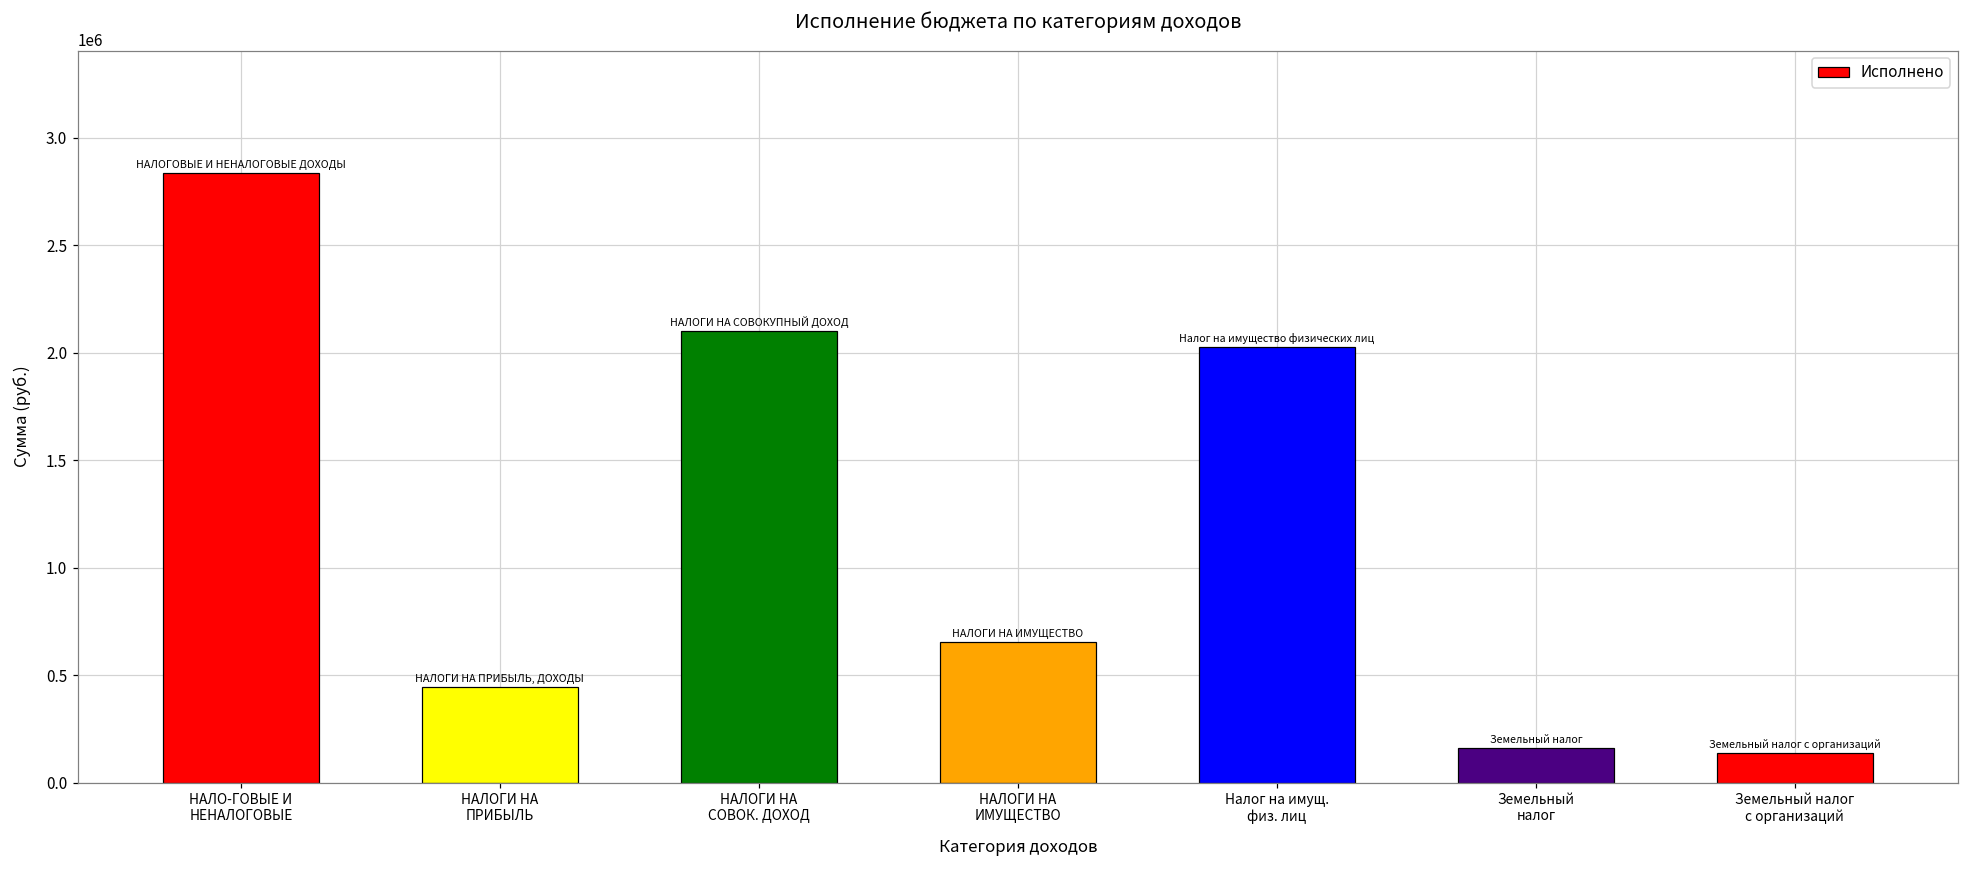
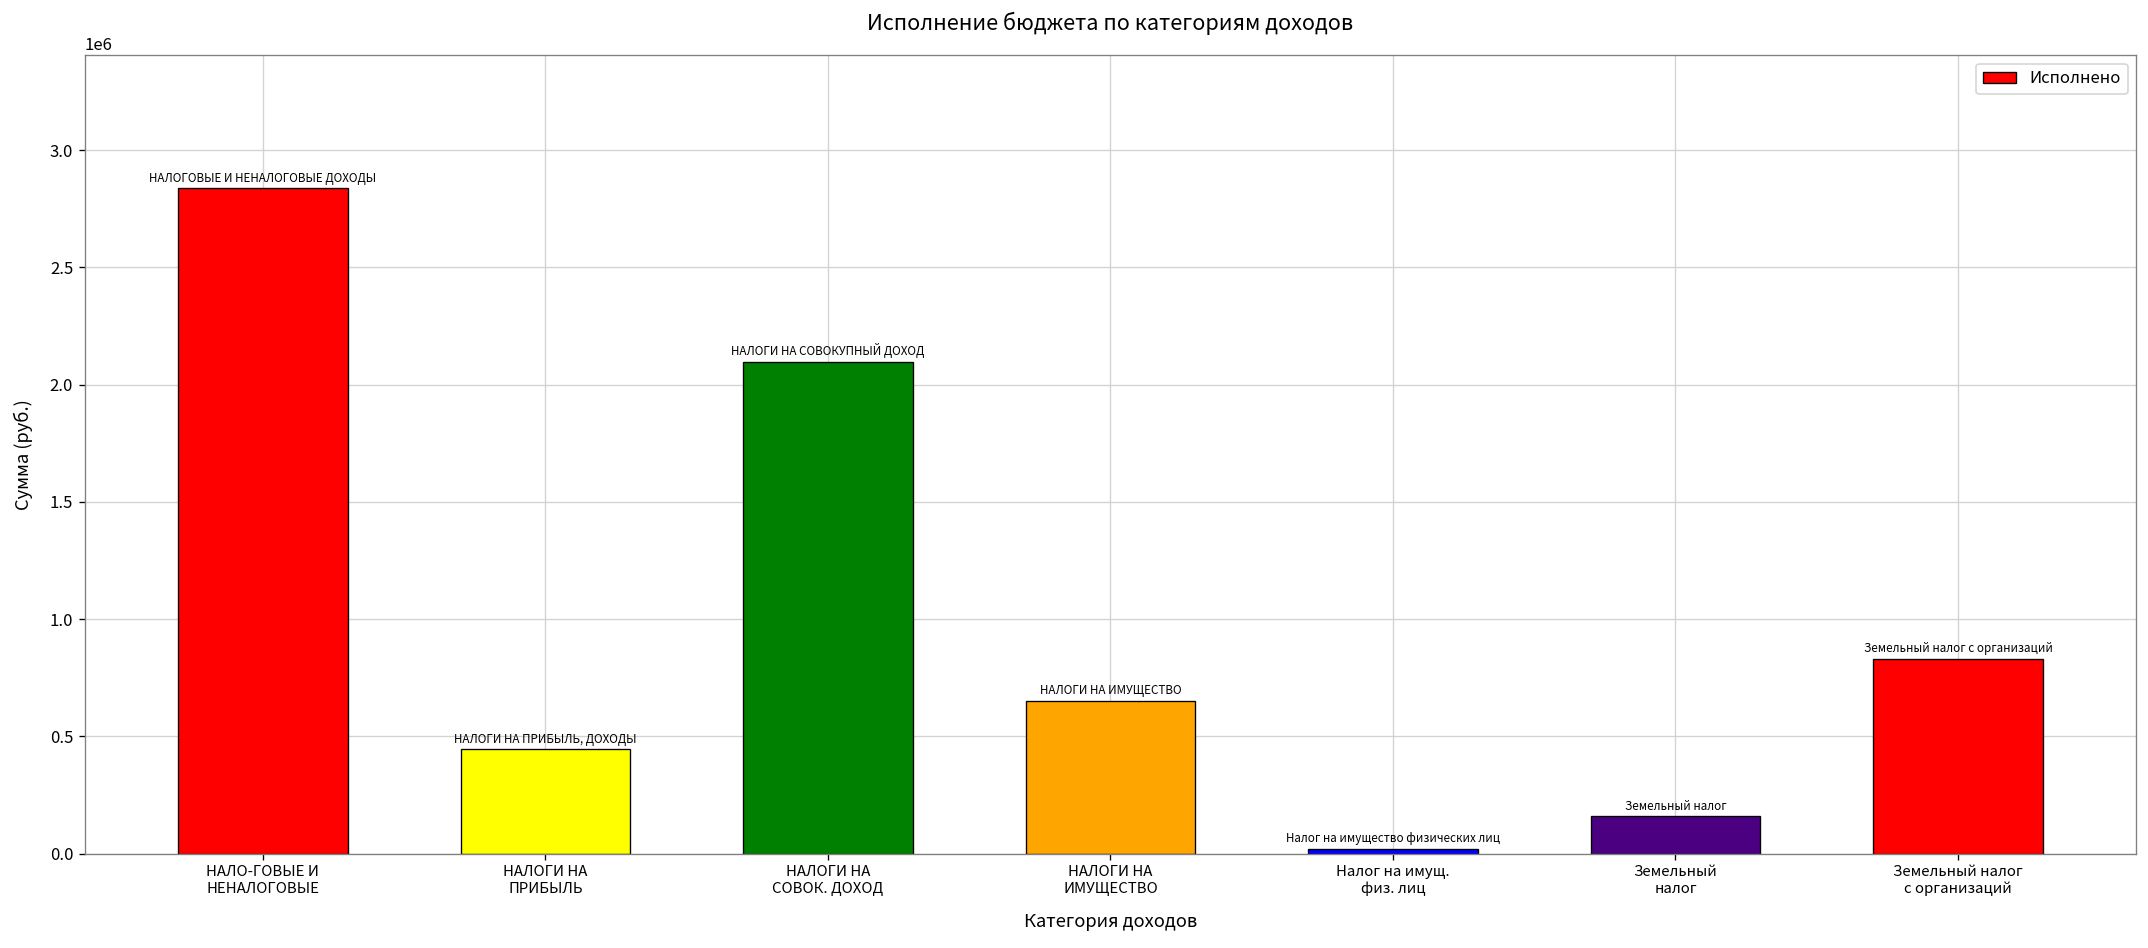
Налог на имущ. физ. лиц: 2020000 -> 20000
Земельный налог с организаций: 140000 -> 830000
